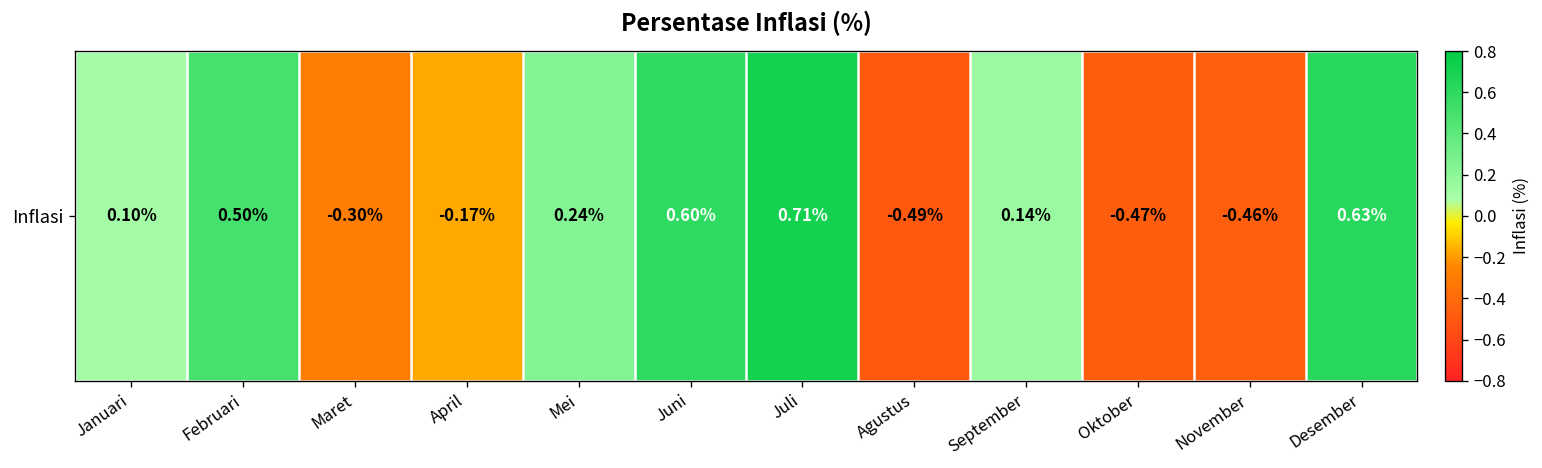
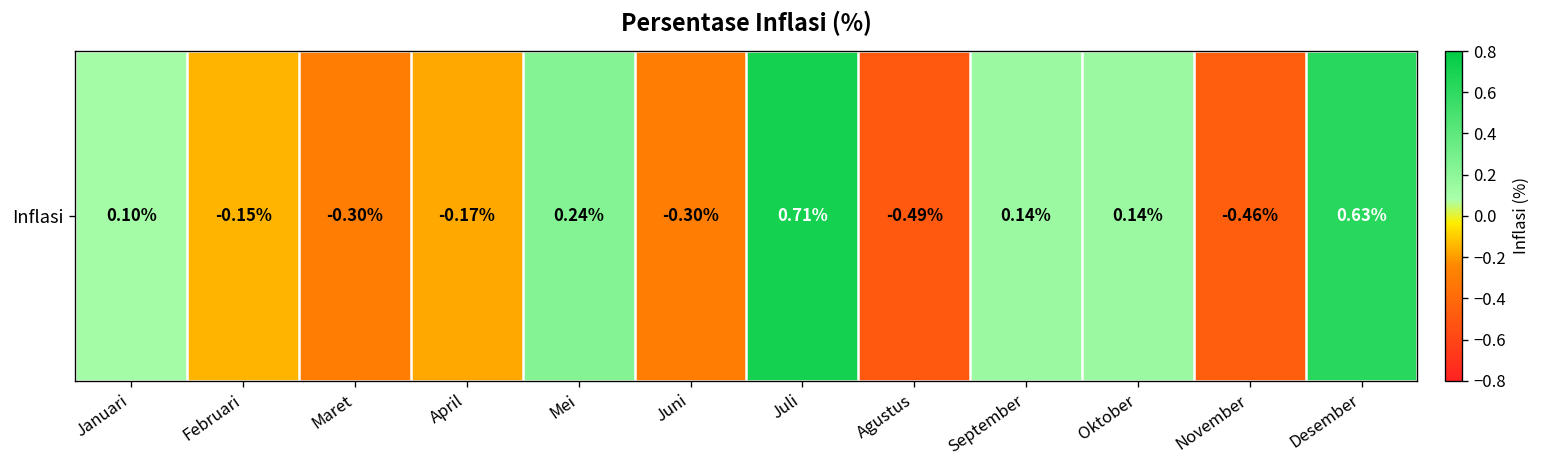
Inflasi, Februari: 0.50% -> -0.15%
Inflasi, Juni: 0.60% -> -0.30%
Inflasi, Oktober: -0.47% -> 0.14%
